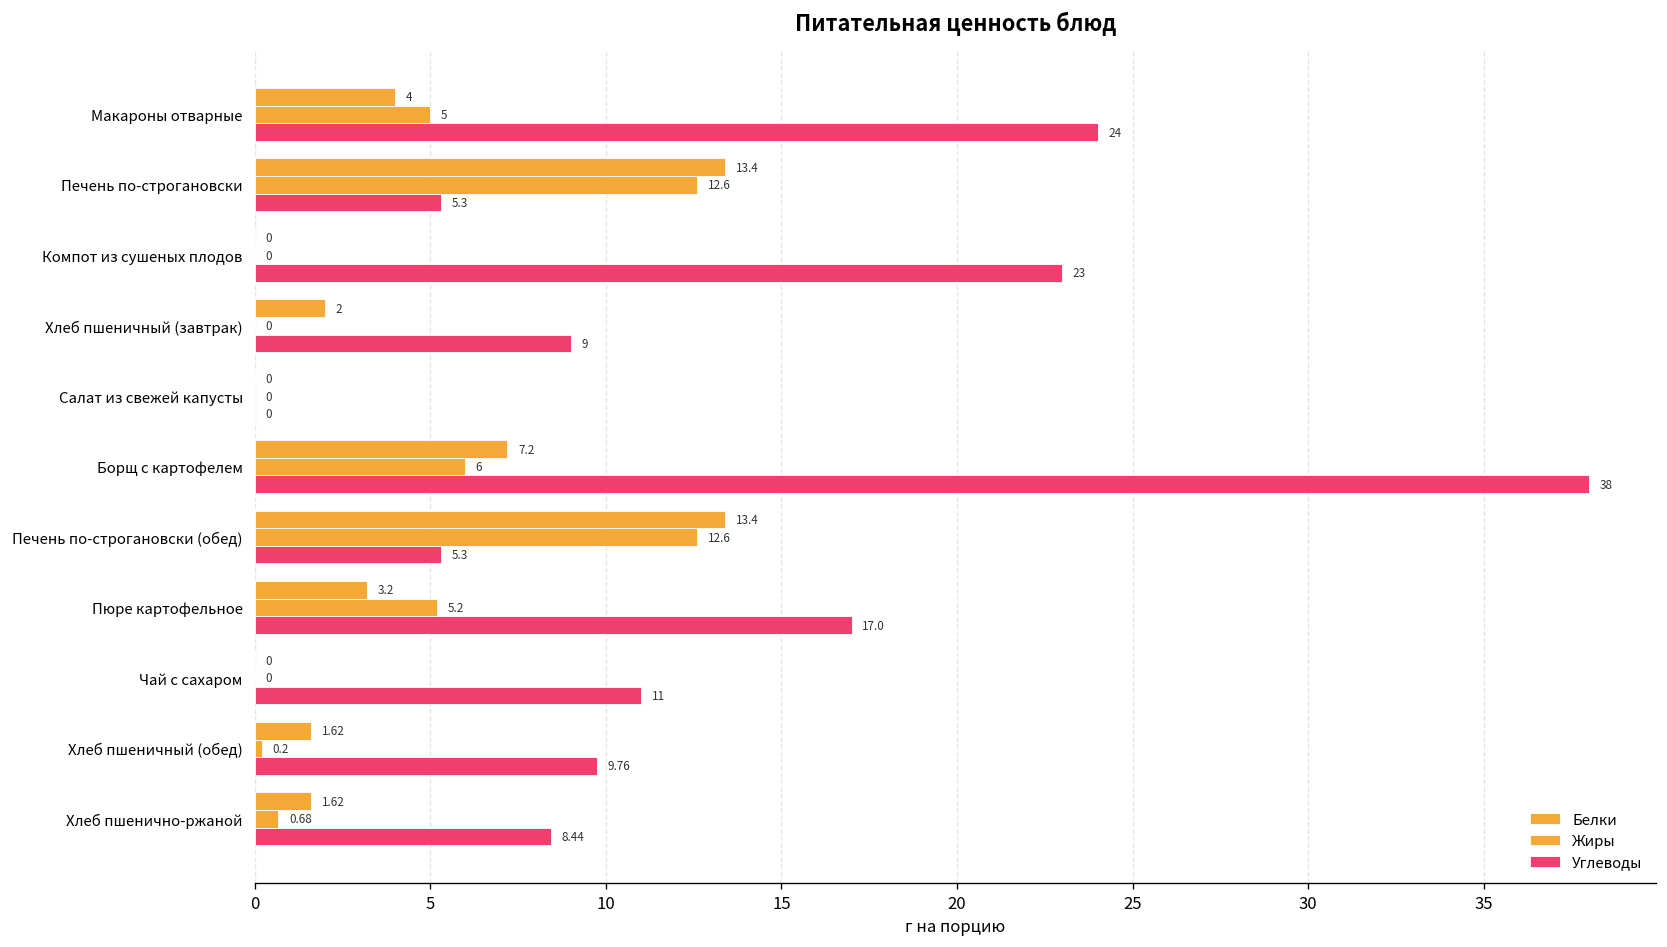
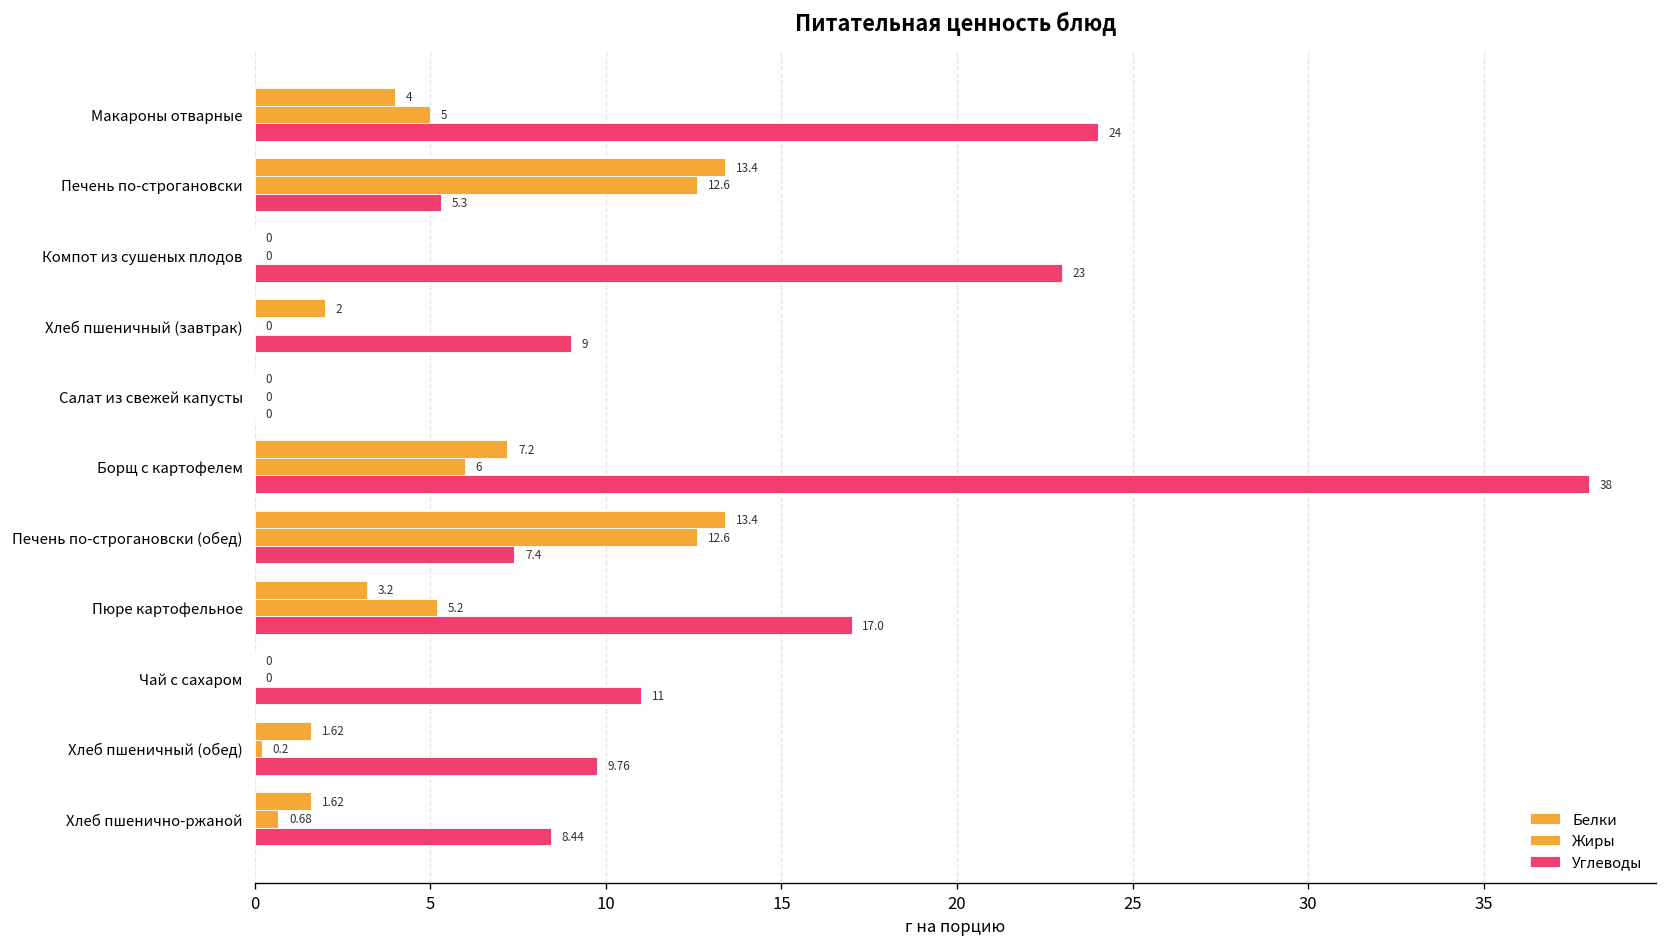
Углеводы, Печень по-строгановски (обед): 5.3 -> 7.4
